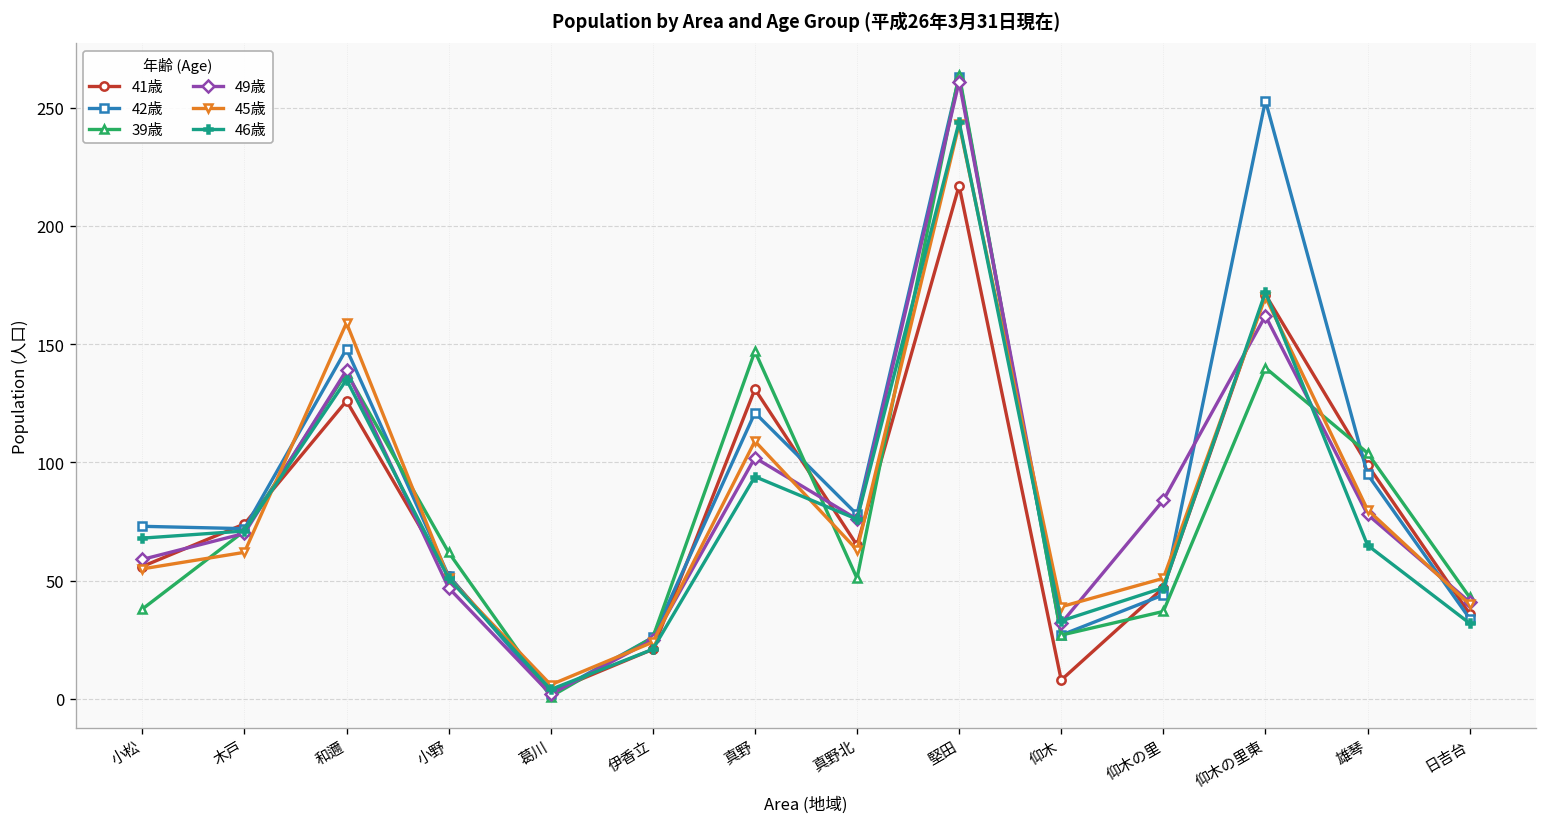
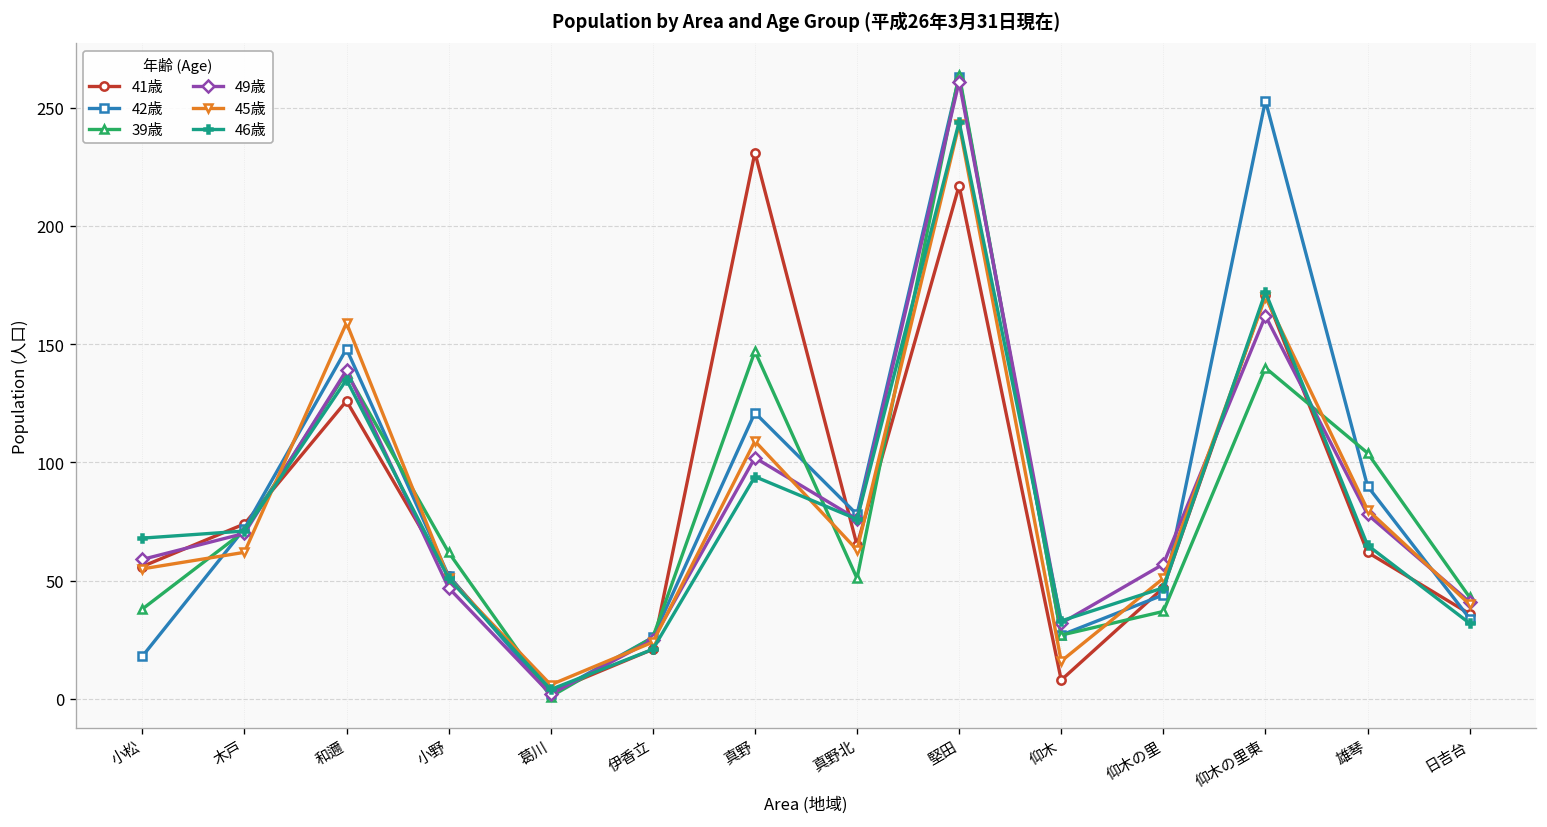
42歳, 小松: 73 -> 18
41歳, 真野: 131 -> 231
45歳, 仰木: 39 -> 16
49歳, 仰木の里: 84 -> 57
41歳, 雄琴: 99 -> 62
42歳, 雄琴: 95 -> 90
